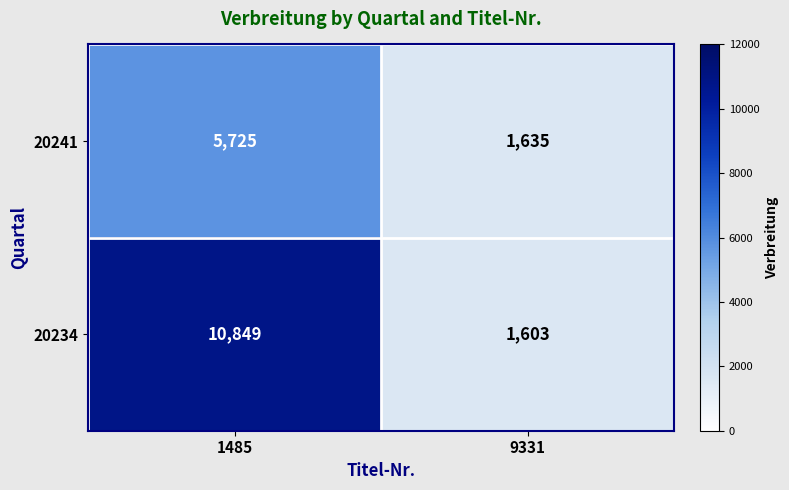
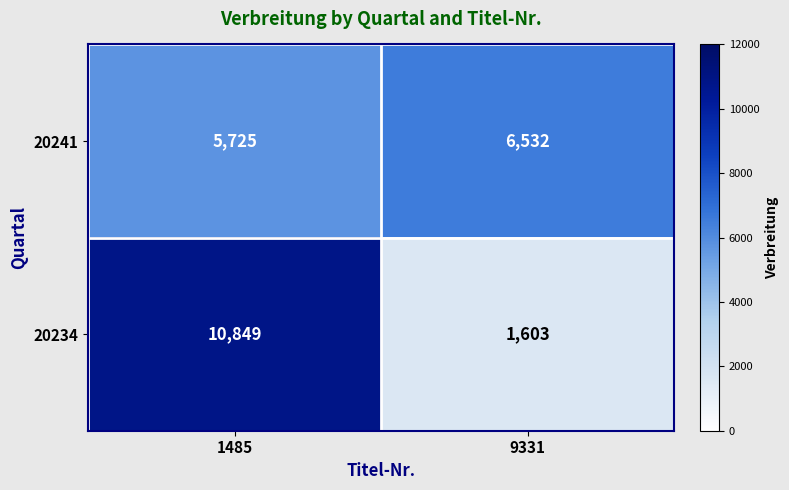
20241, 9331: 1,635 -> 6,532
